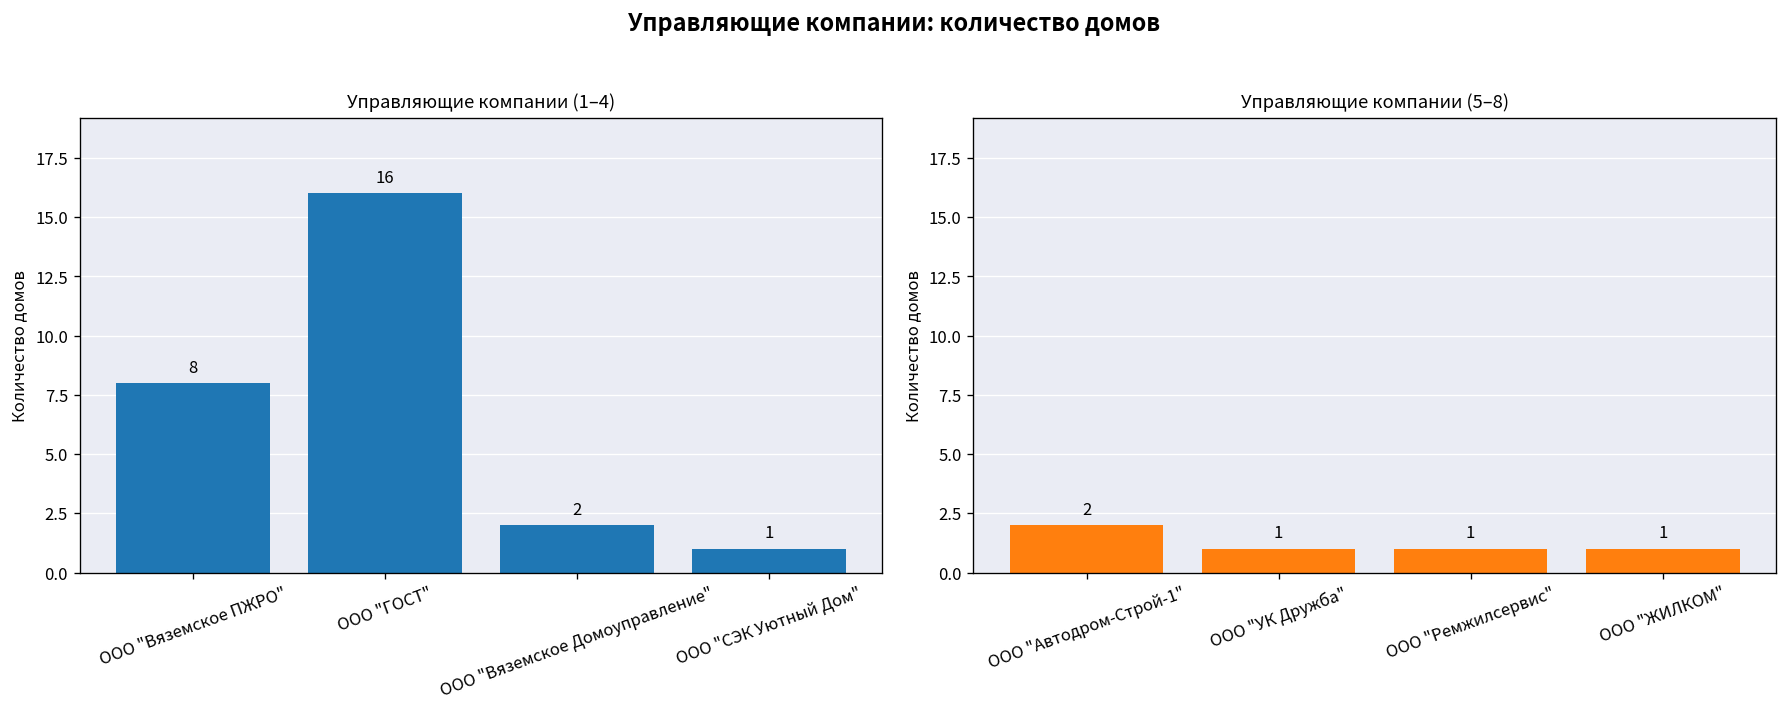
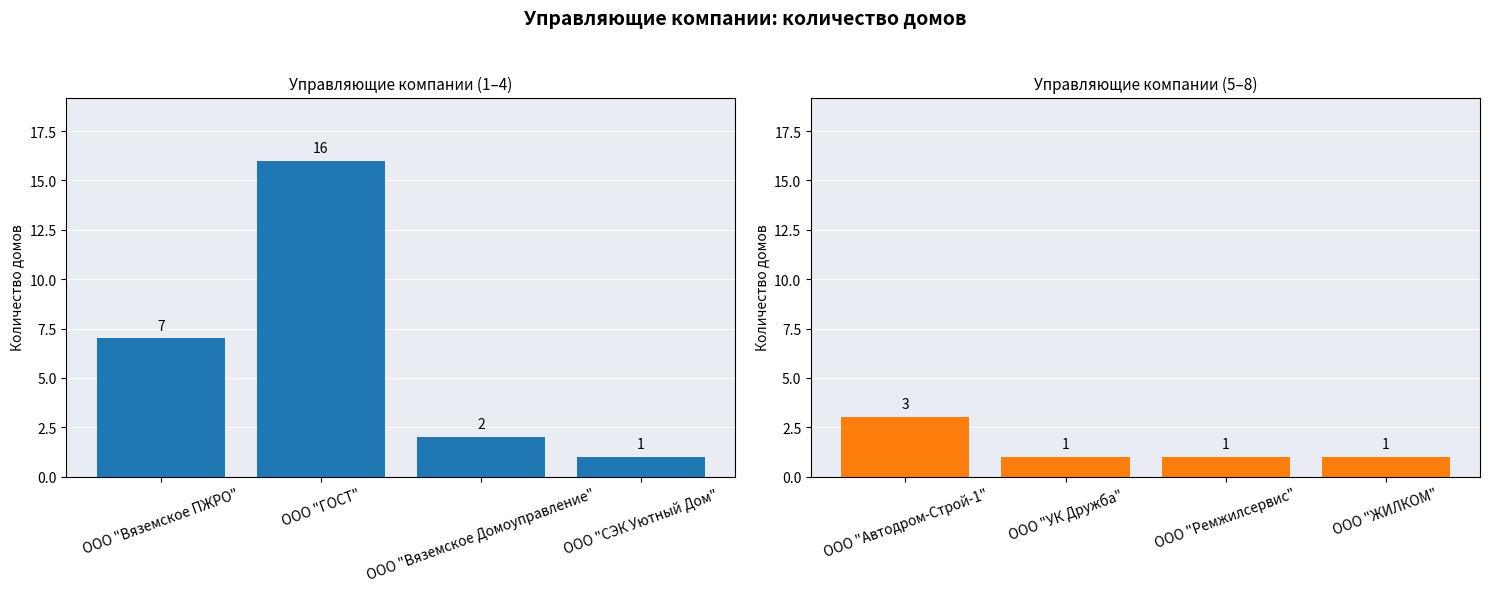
Управляющие компании (1–4), ООО "Вяземское ПЖРО": 8 -> 7
Управляющие компании (5–8), ООО "Автодром-Строй-1": 2 -> 3
